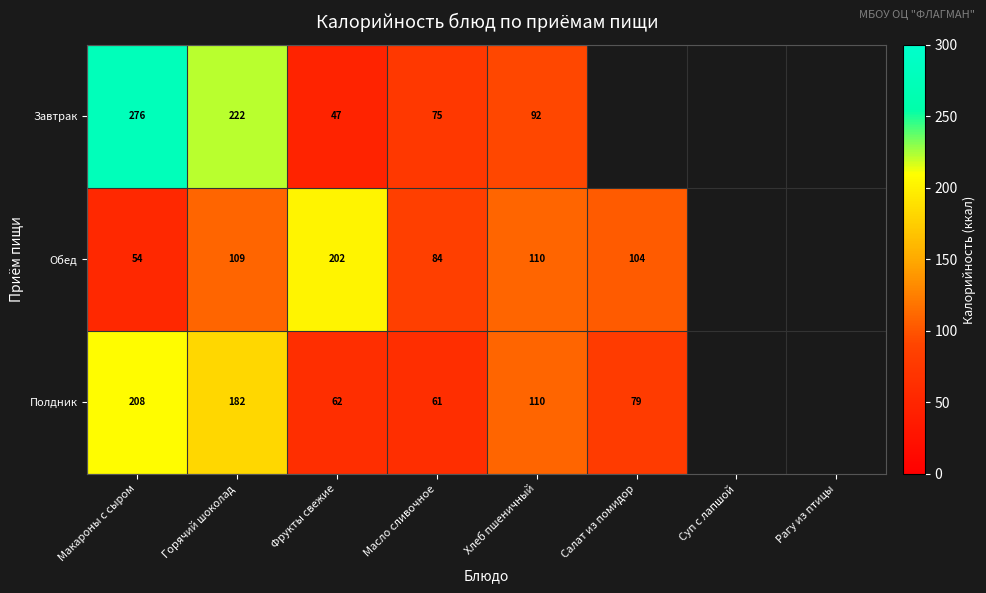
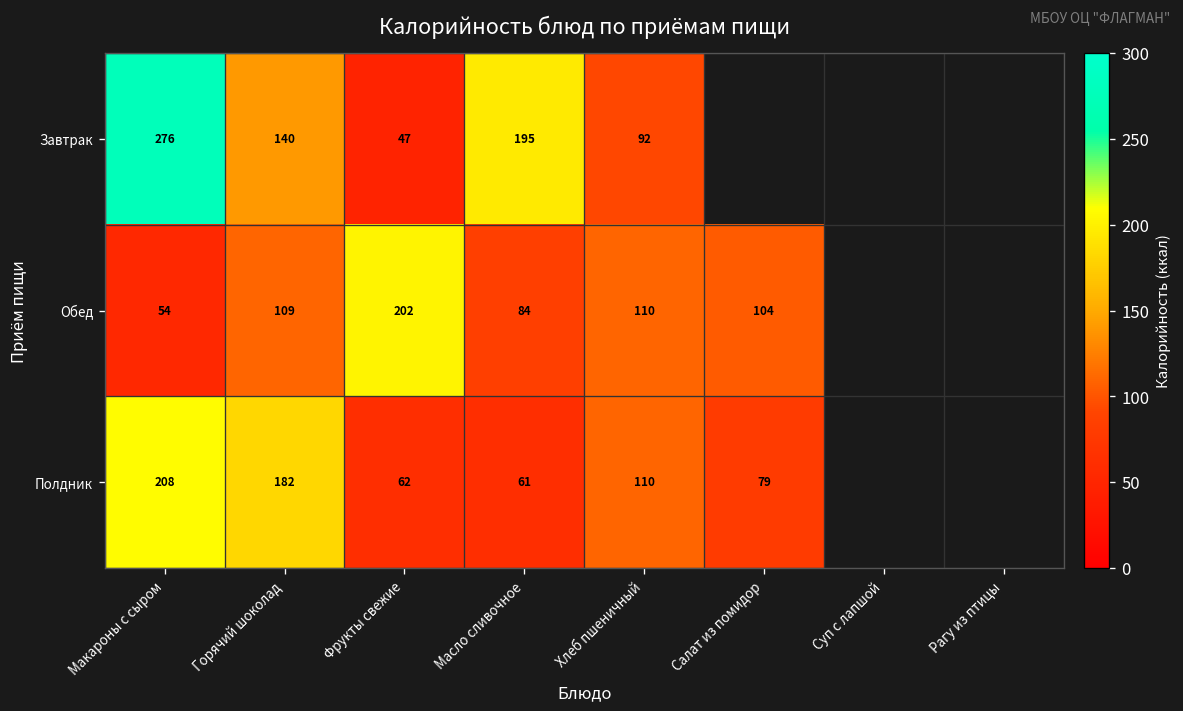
Завтрак, Горячий шоколад: 222 -> 140
Завтрак, Масло сливочное: 75 -> 195
